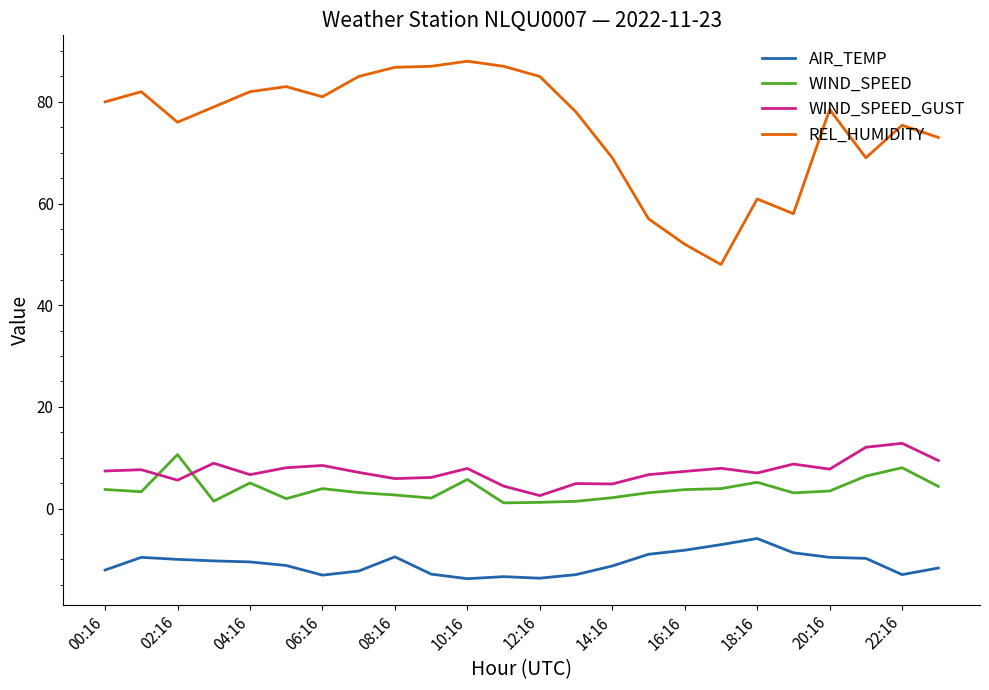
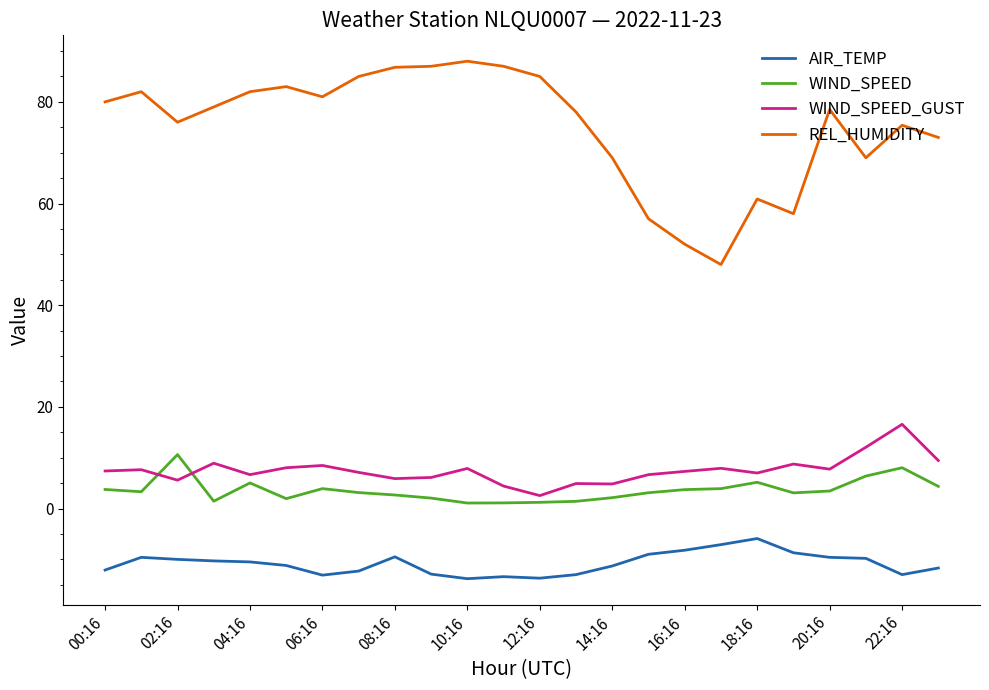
WIND_SPEED, 10:16: 6 -> 1
WIND_SPEED_GUST, 22:16: 13 -> 17
